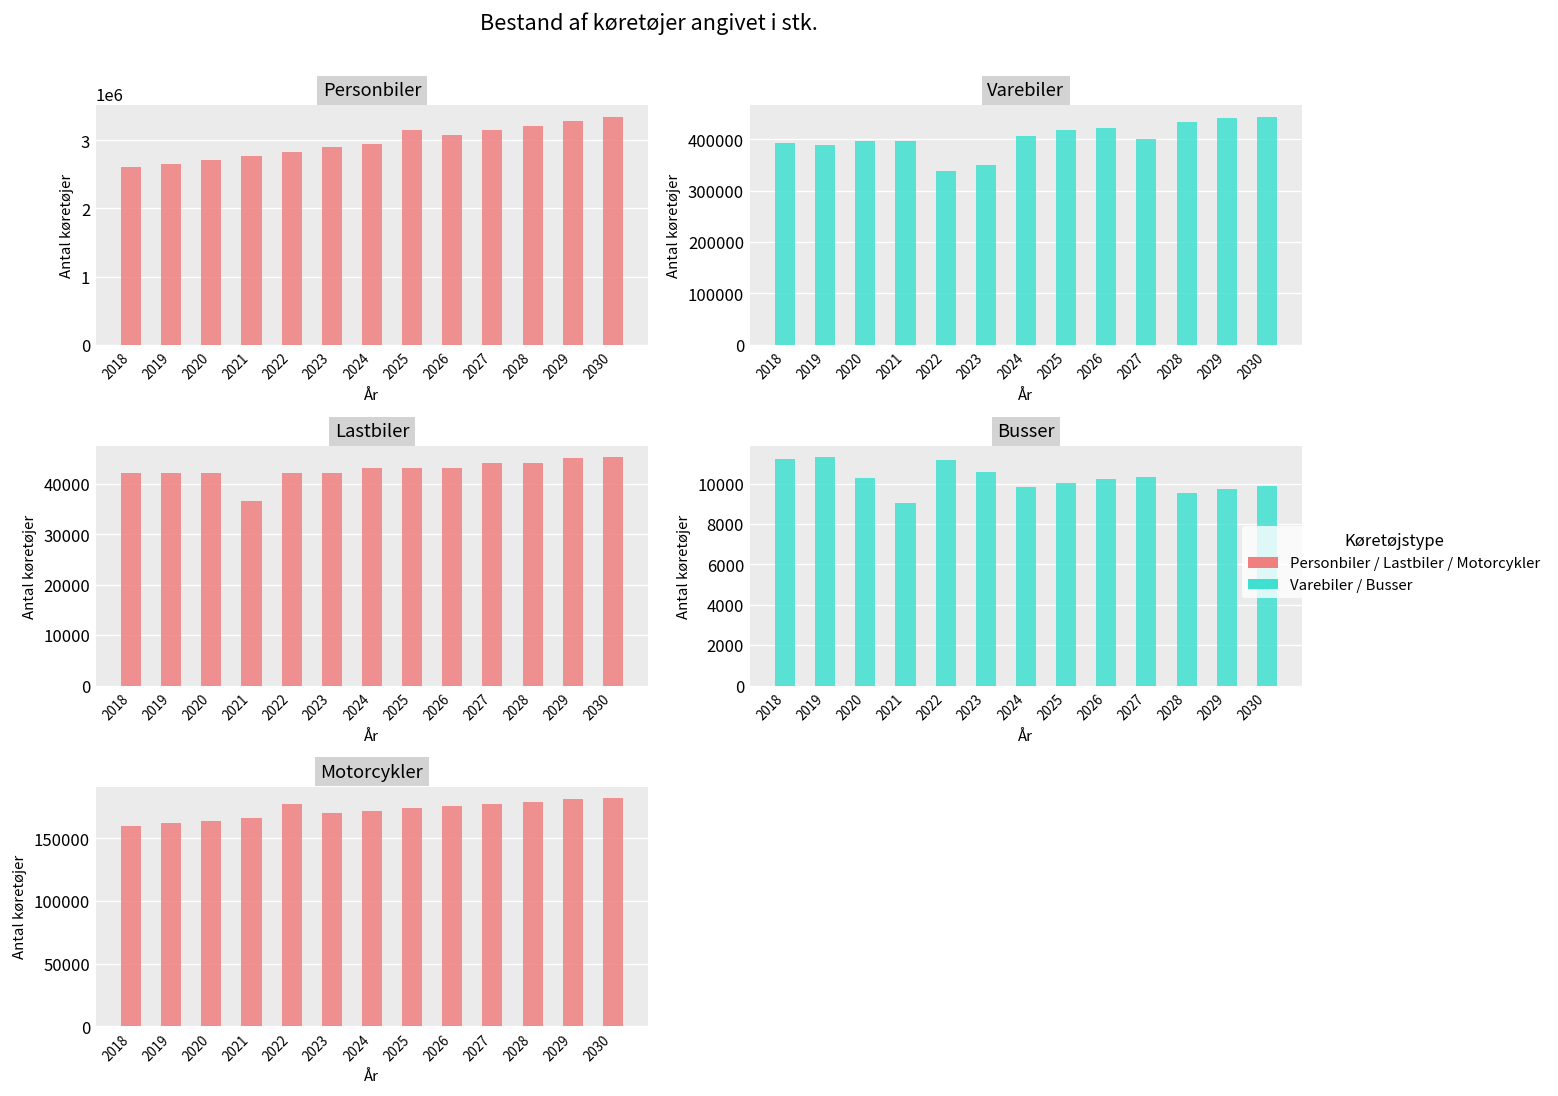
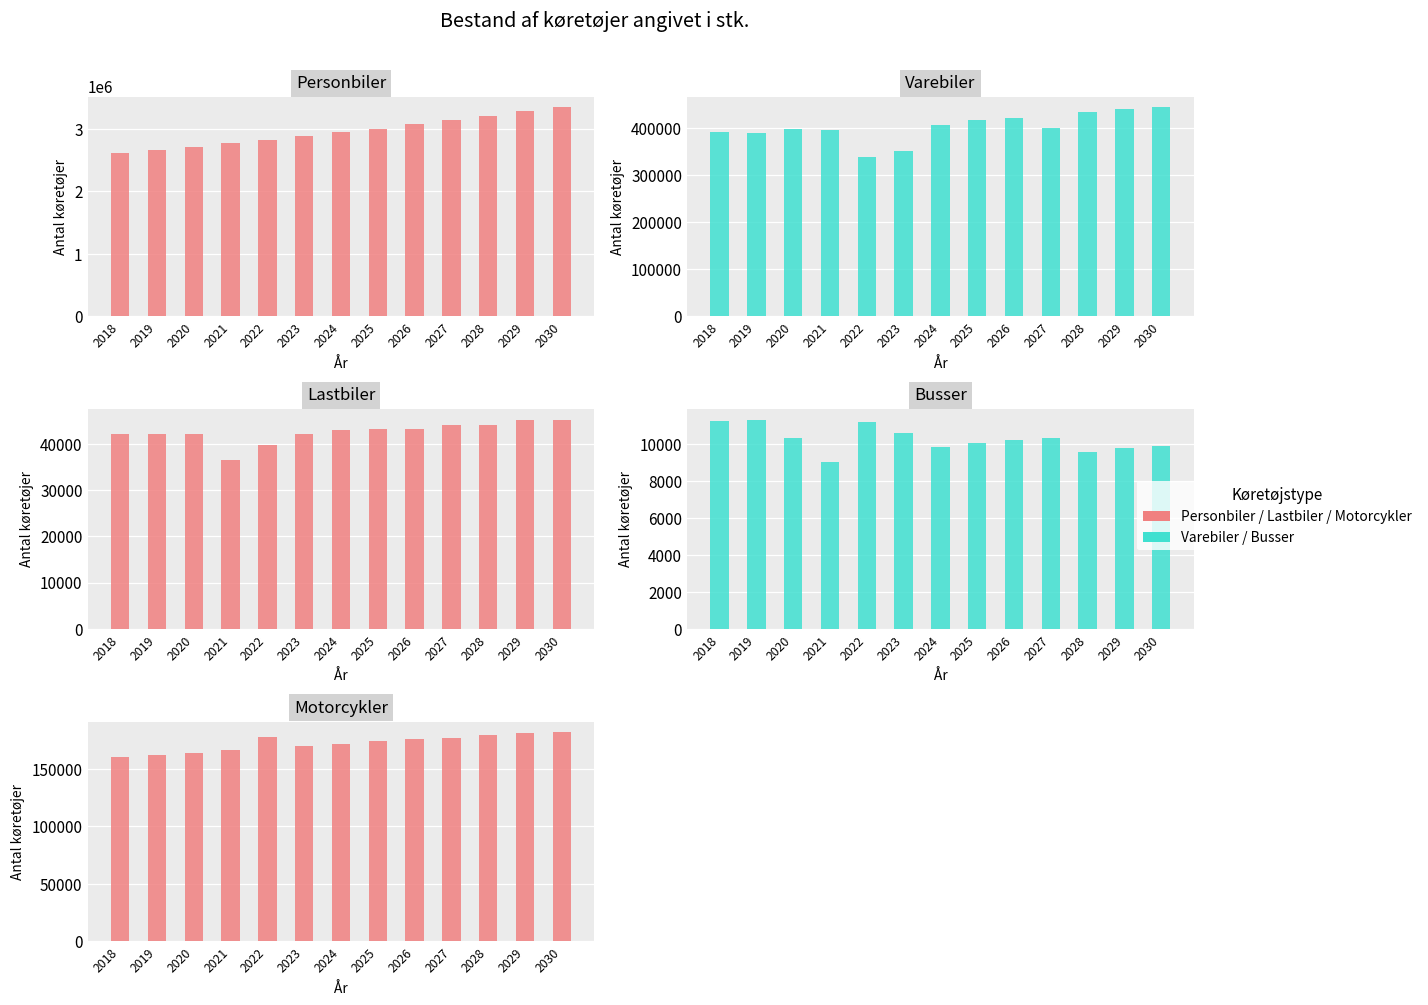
Personbiler, 2025: 3200000 -> 3000000
Lastbiler, 2022: 42000 -> 40000
